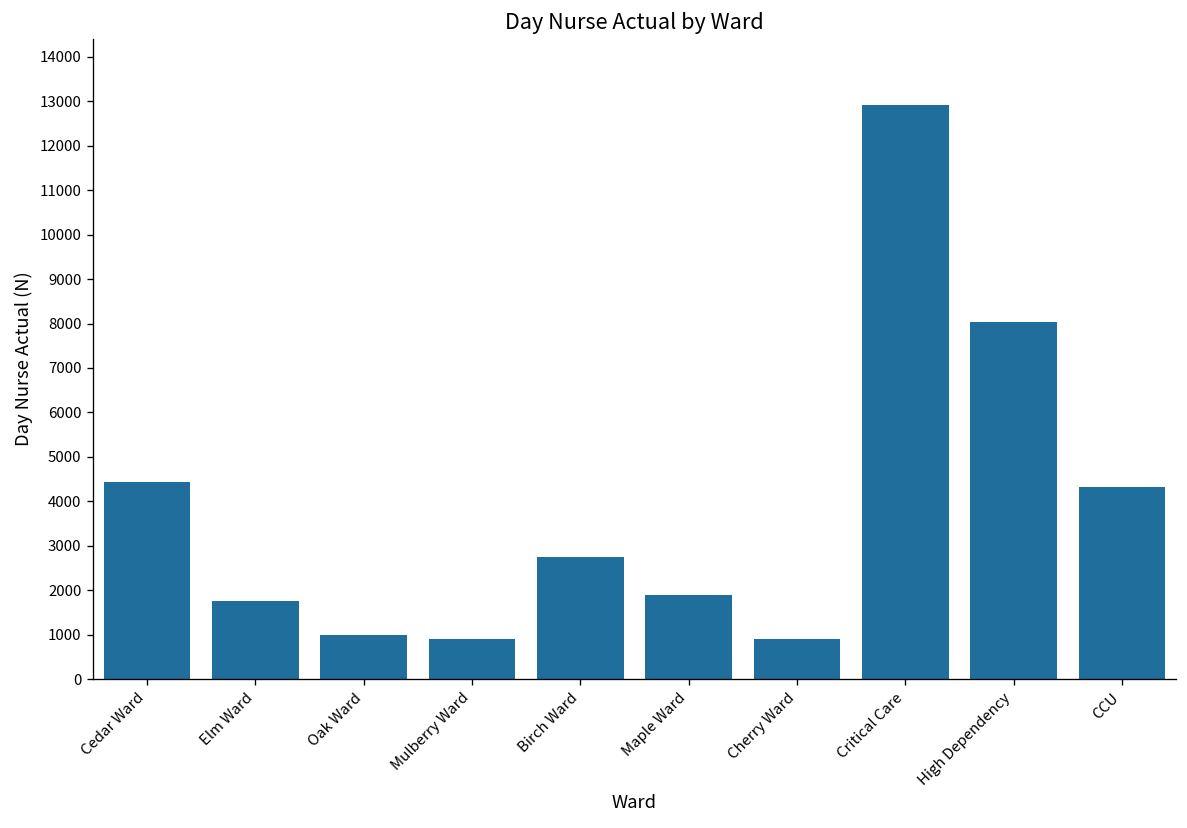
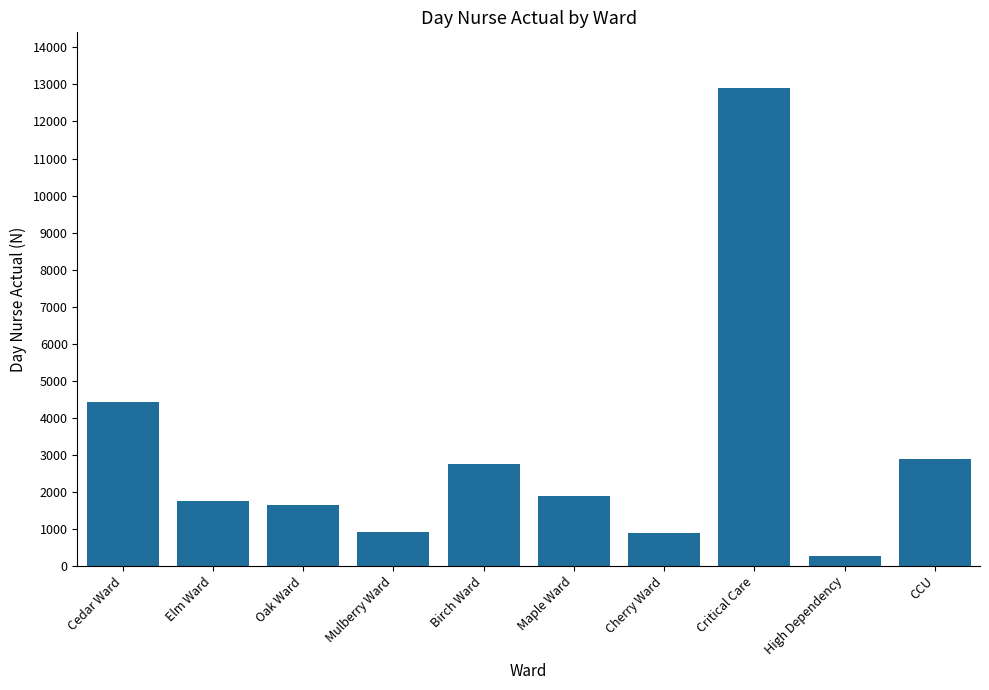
Oak Ward: 1000 -> 1600
High Dependency: 8000 -> 300
CCU: 4300 -> 2900
